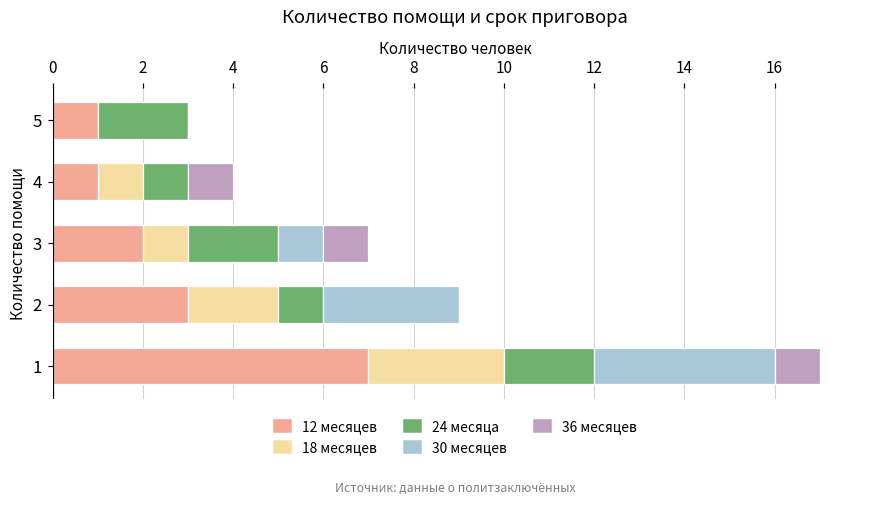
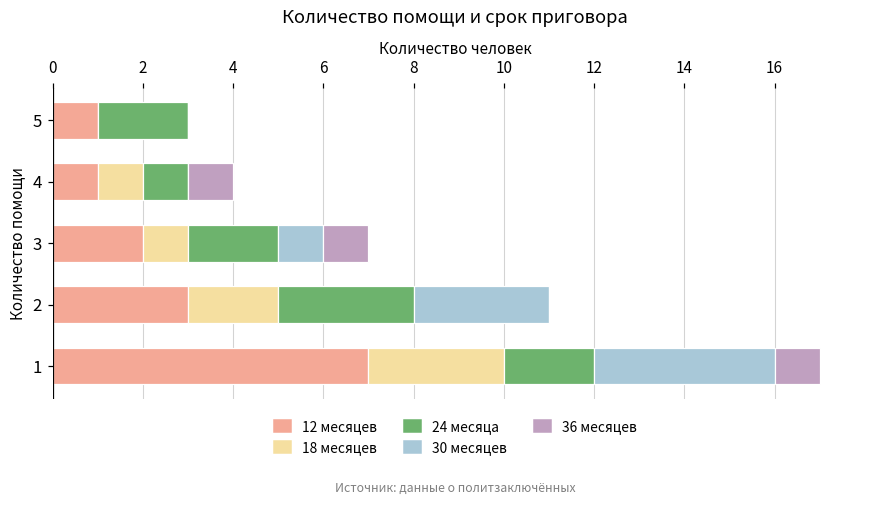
24 месяца, 2: 1 -> 3
